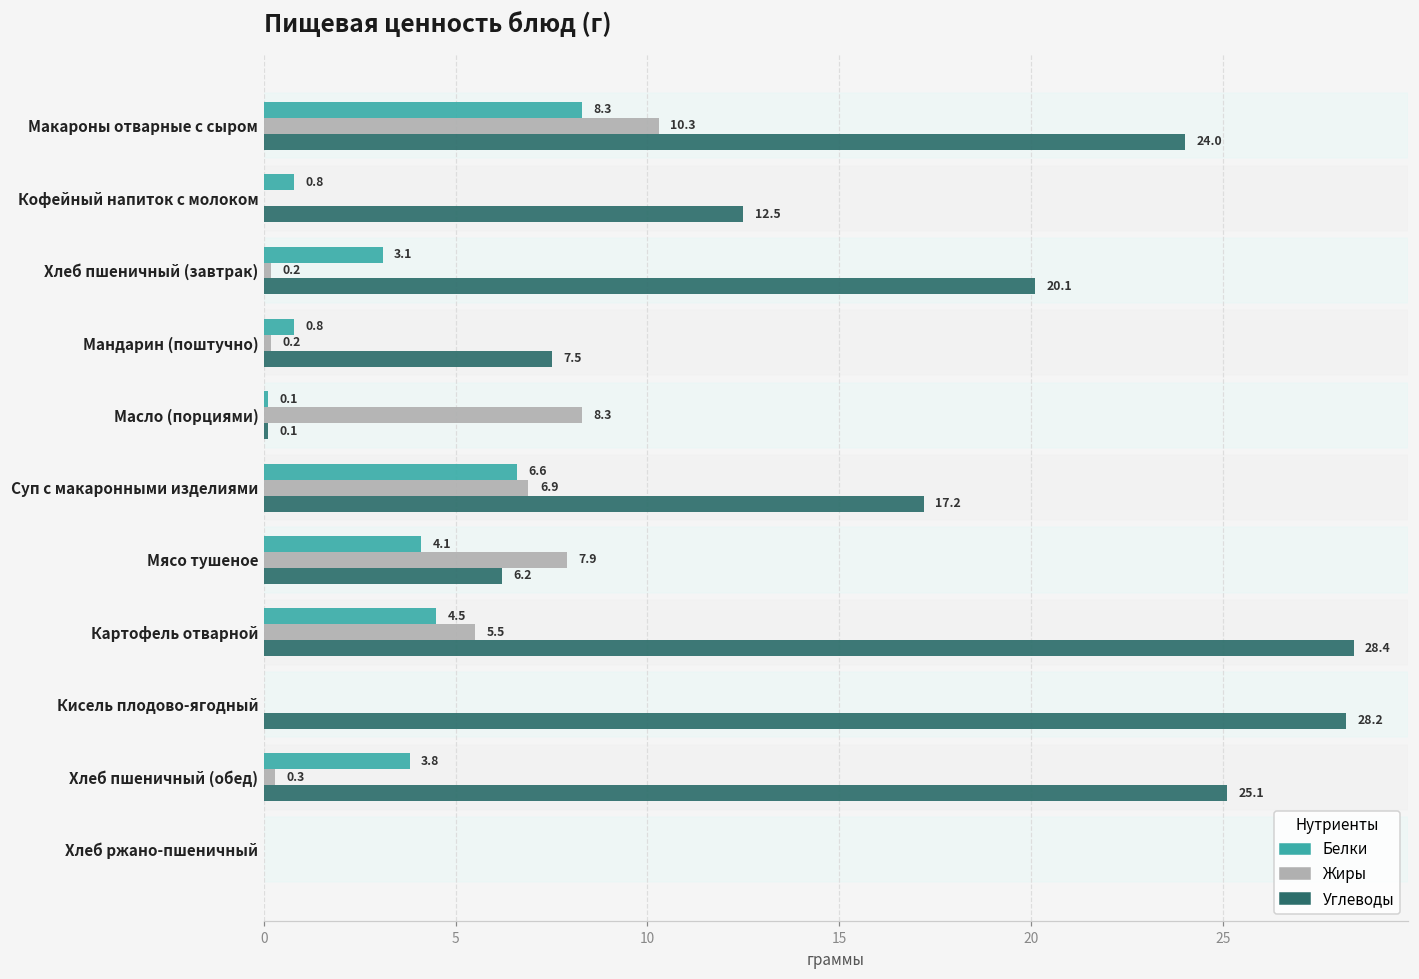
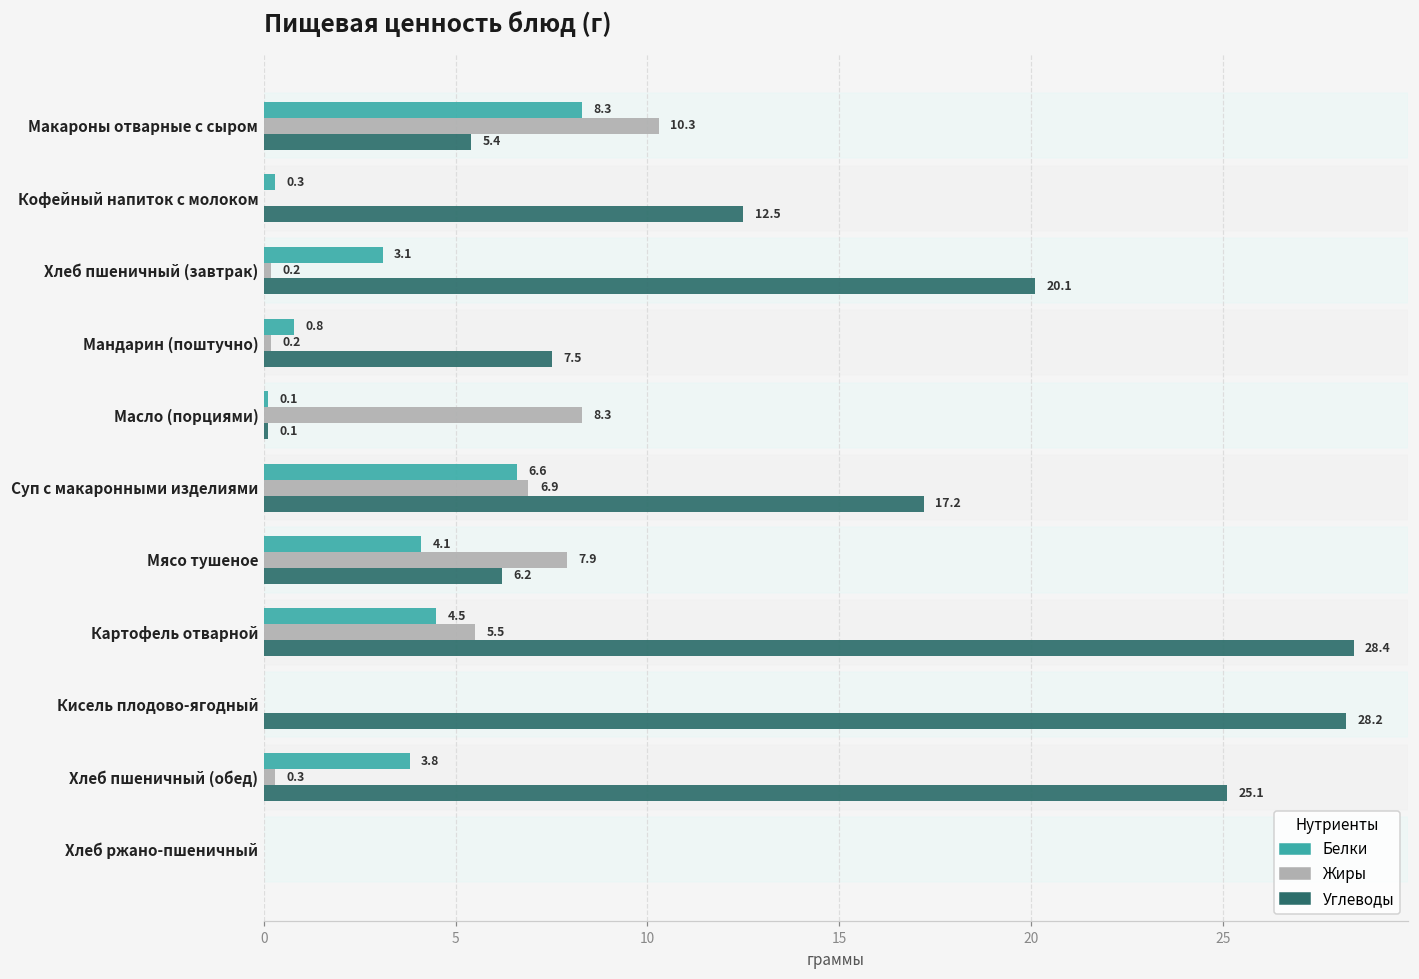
Углеводы, Макароны отварные с сыром: 24.0 -> 5.4
Белки, Кофейный напиток с молоком: 0.8 -> 0.3
